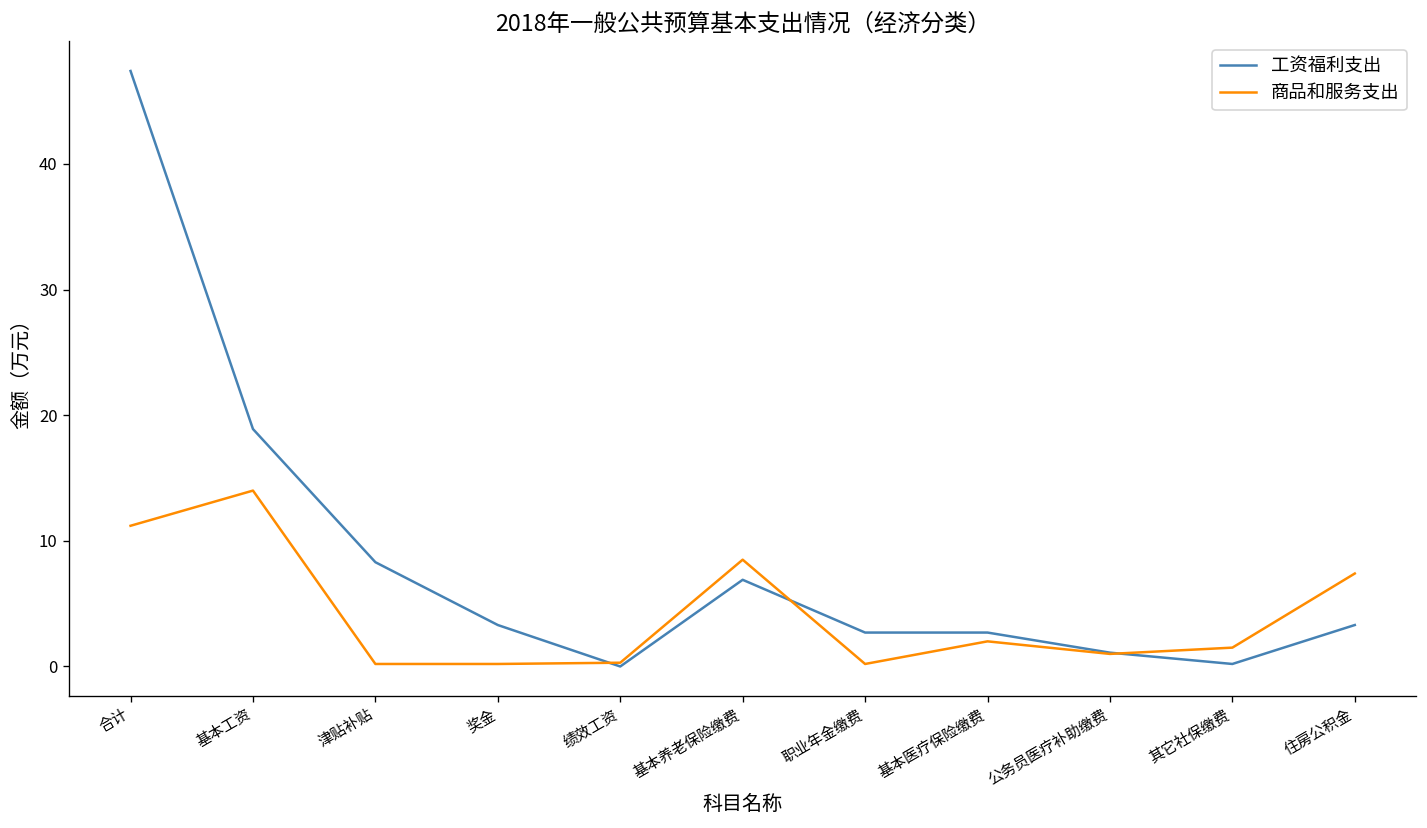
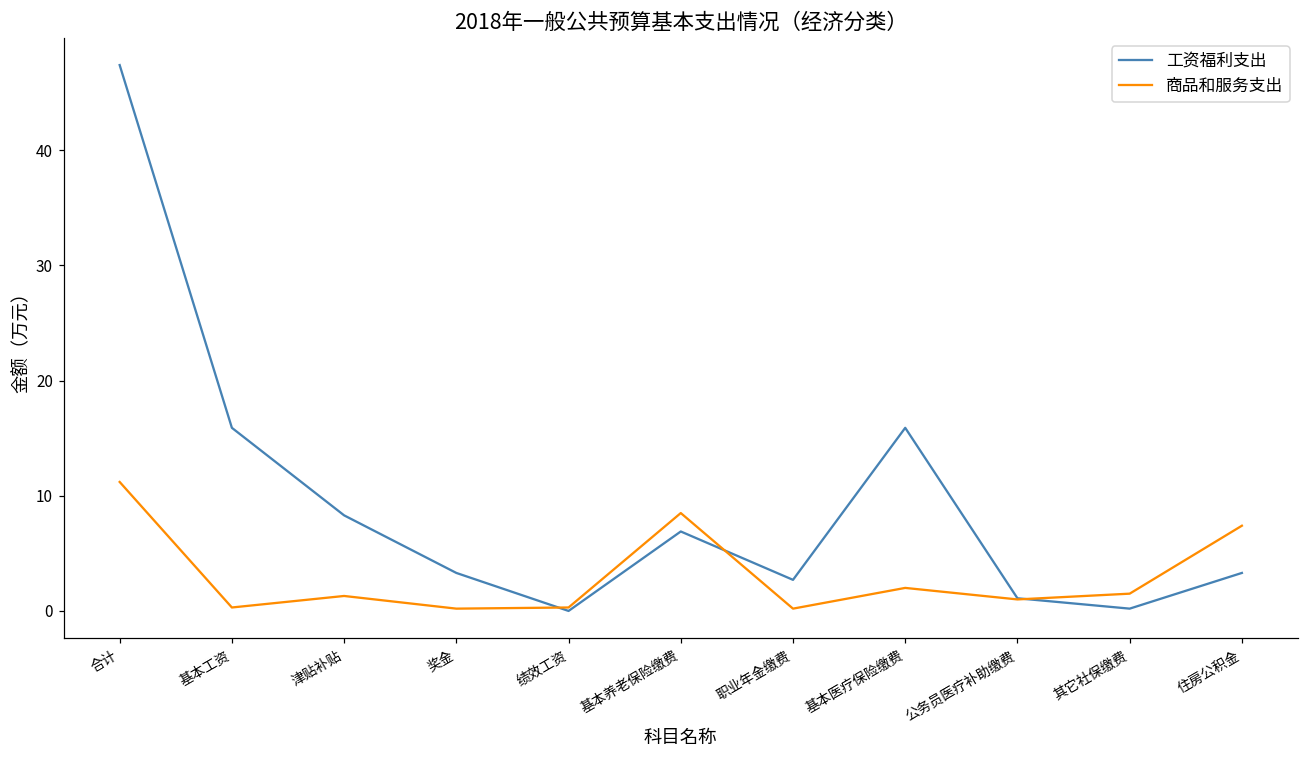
工资福利支出, 基本工资: 18.9 -> 15.9
商品和服务支出, 基本工资: 14.0 -> 0.3
商品和服务支出, 津贴补贴: 0.2 -> 1.3
工资福利支出, 基本医疗保险缴费: 2.7 -> 15.9
